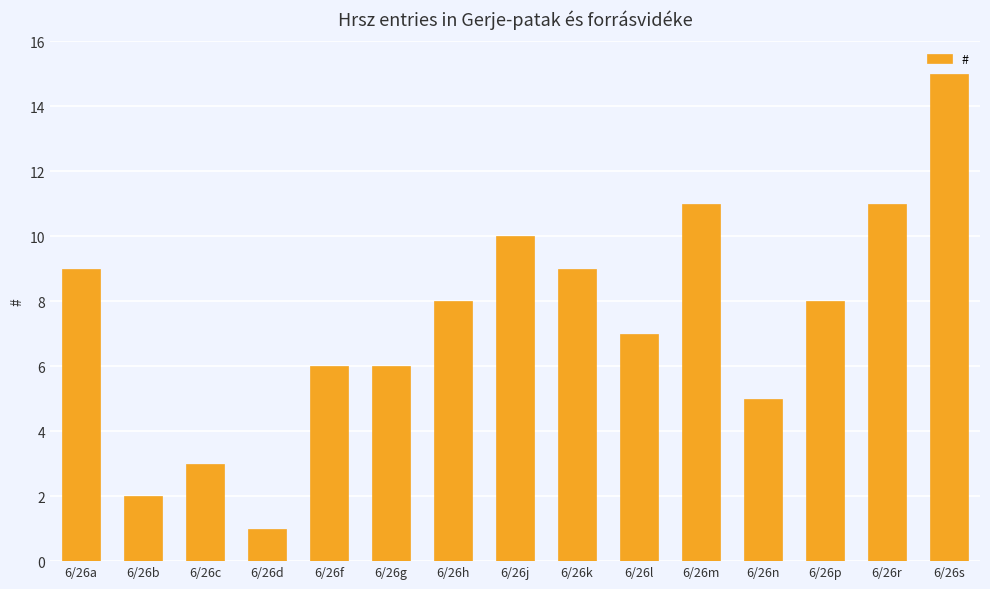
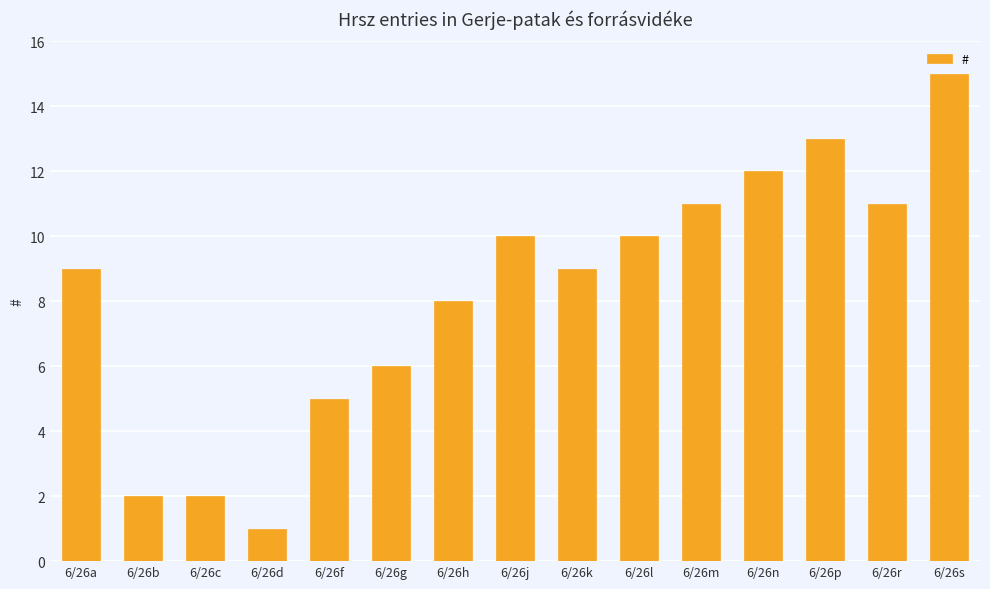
6/26c: 3 -> 2
6/26f: 6 -> 5
6/26l: 7 -> 10
6/26n: 5 -> 12
6/26p: 8 -> 13
